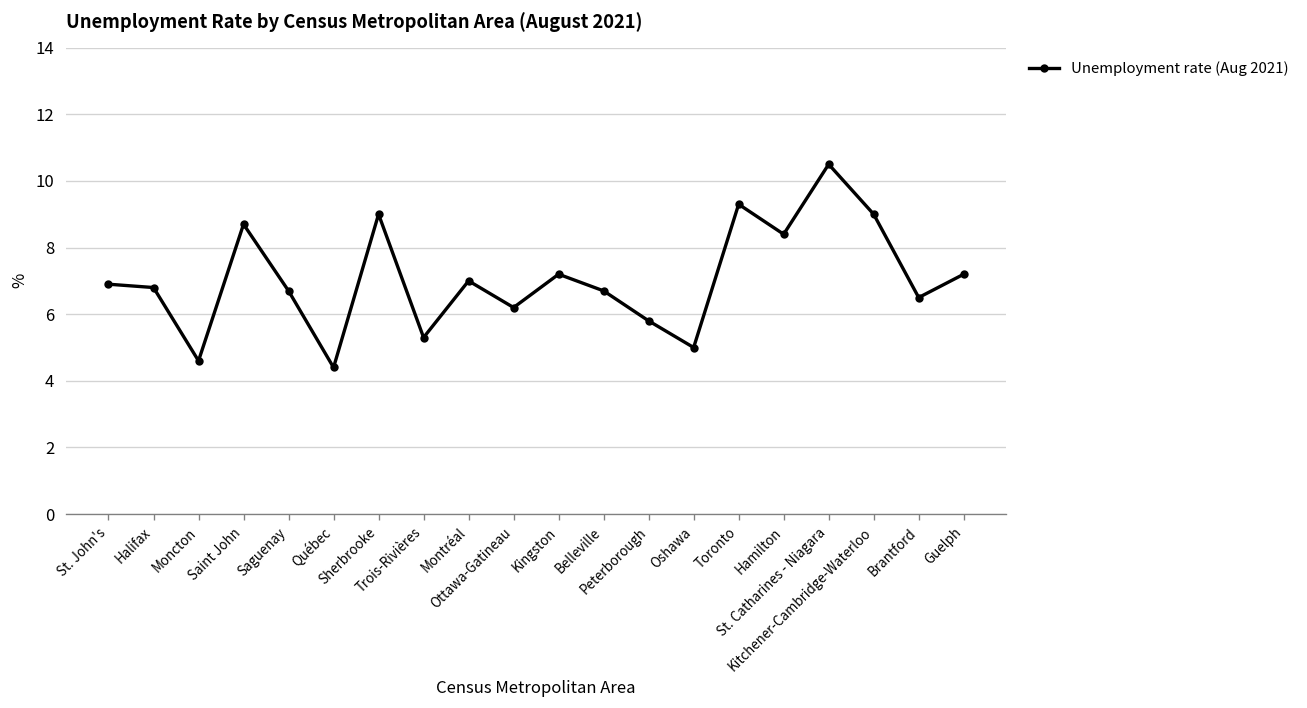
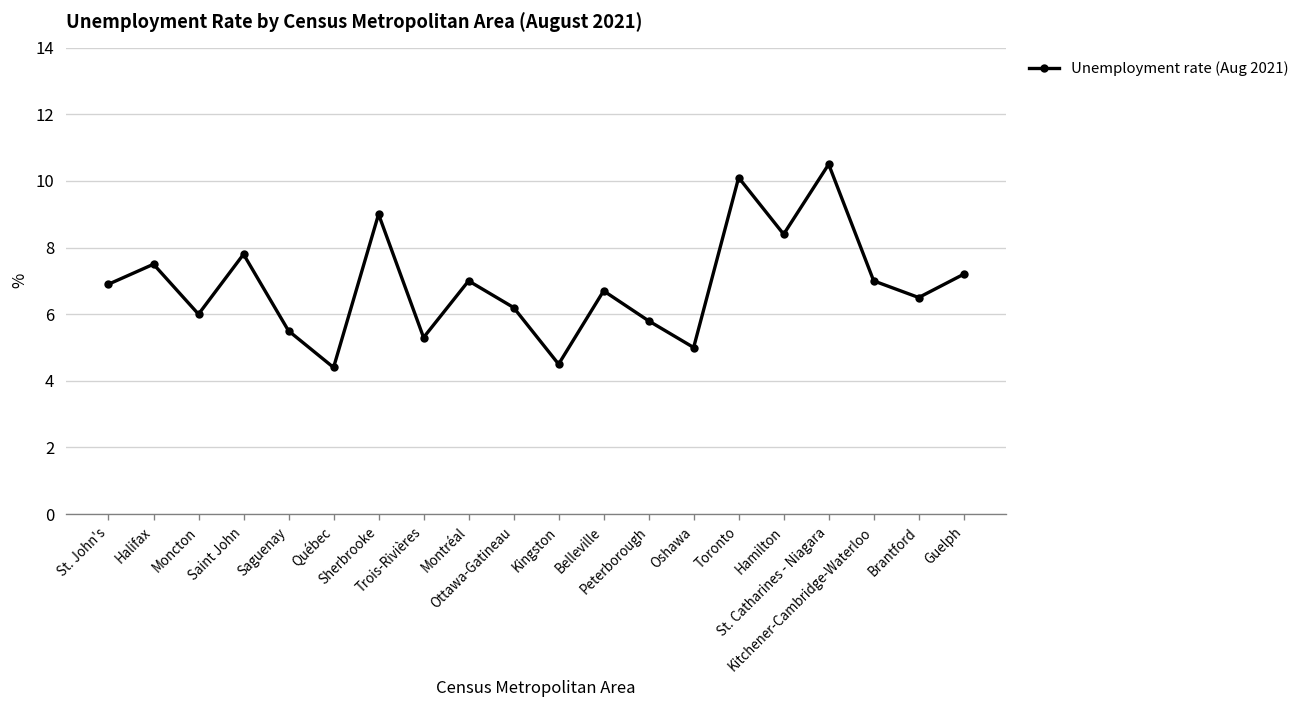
Halifax: 6.8 -> 7.5
Moncton: 4.6 -> 6.0
Saint John: 8.7 -> 7.8
Saguenay: 6.7 -> 5.5
Kingston: 7.2 -> 4.5
Toronto: 9.3 -> 10.1
Kitchener-Cambridge-Waterloo: 9 -> 7
